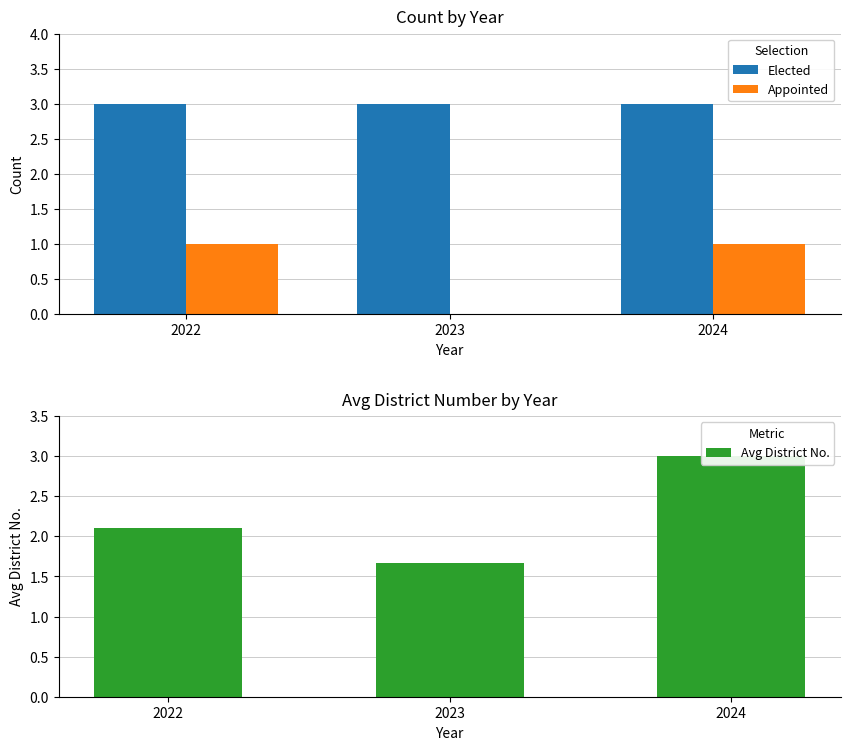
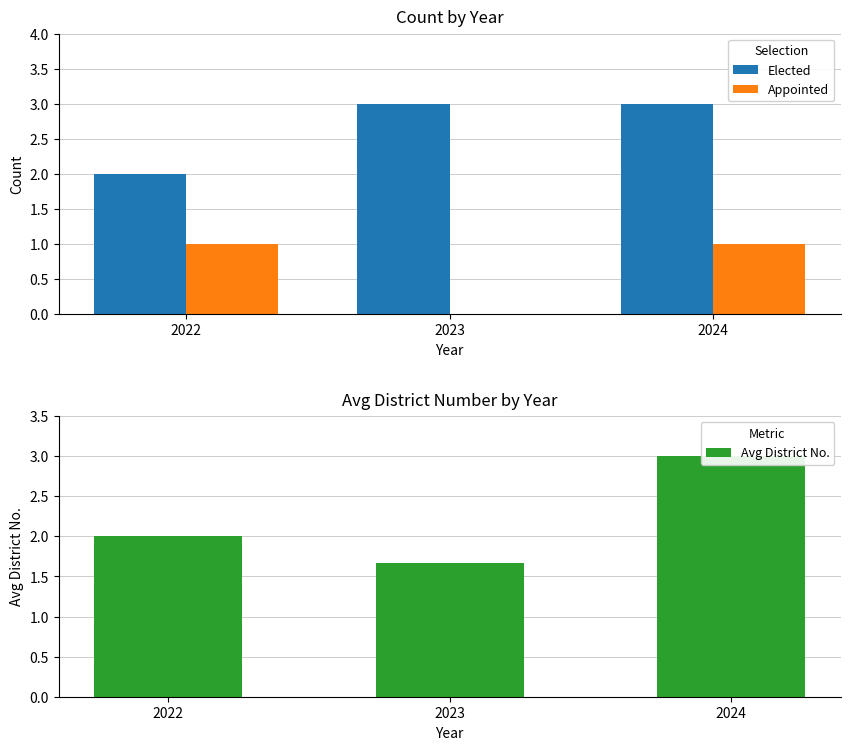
Count by Year, Elected, 2022: 3 -> 2
Avg District Number by Year, 2022: 2.1 -> 2.0
